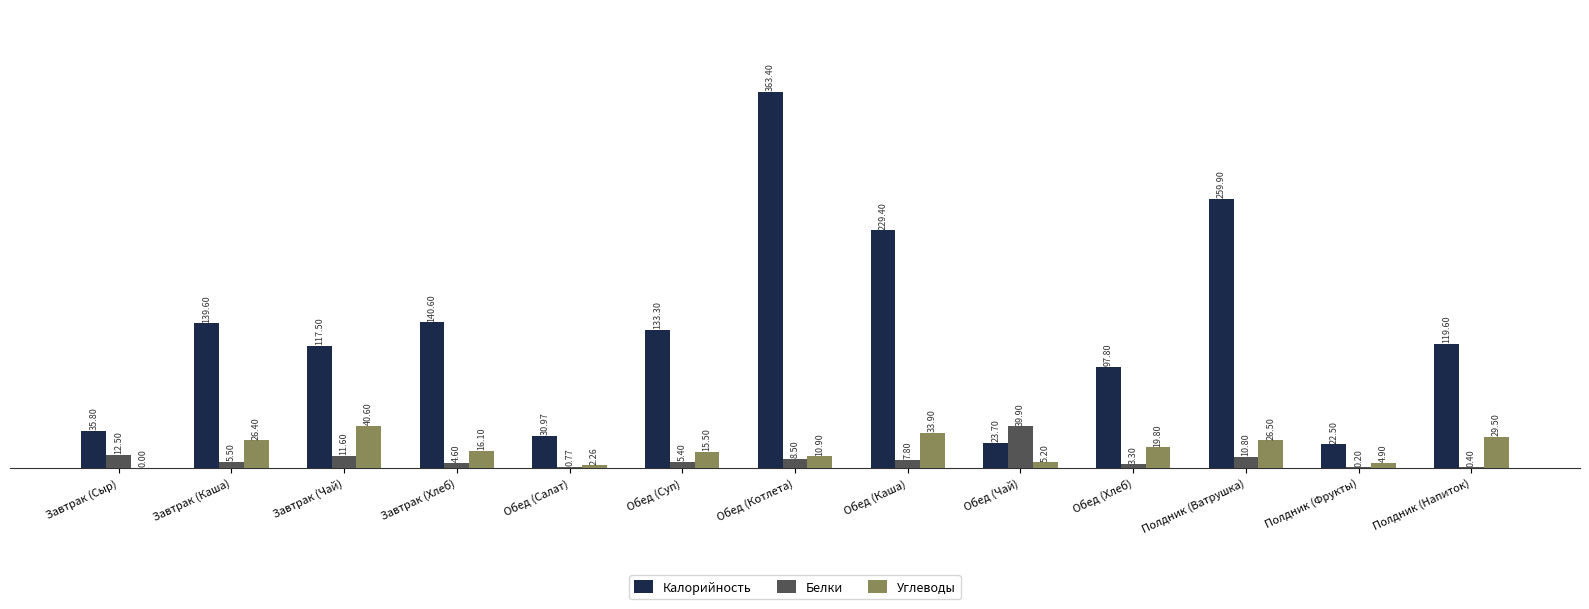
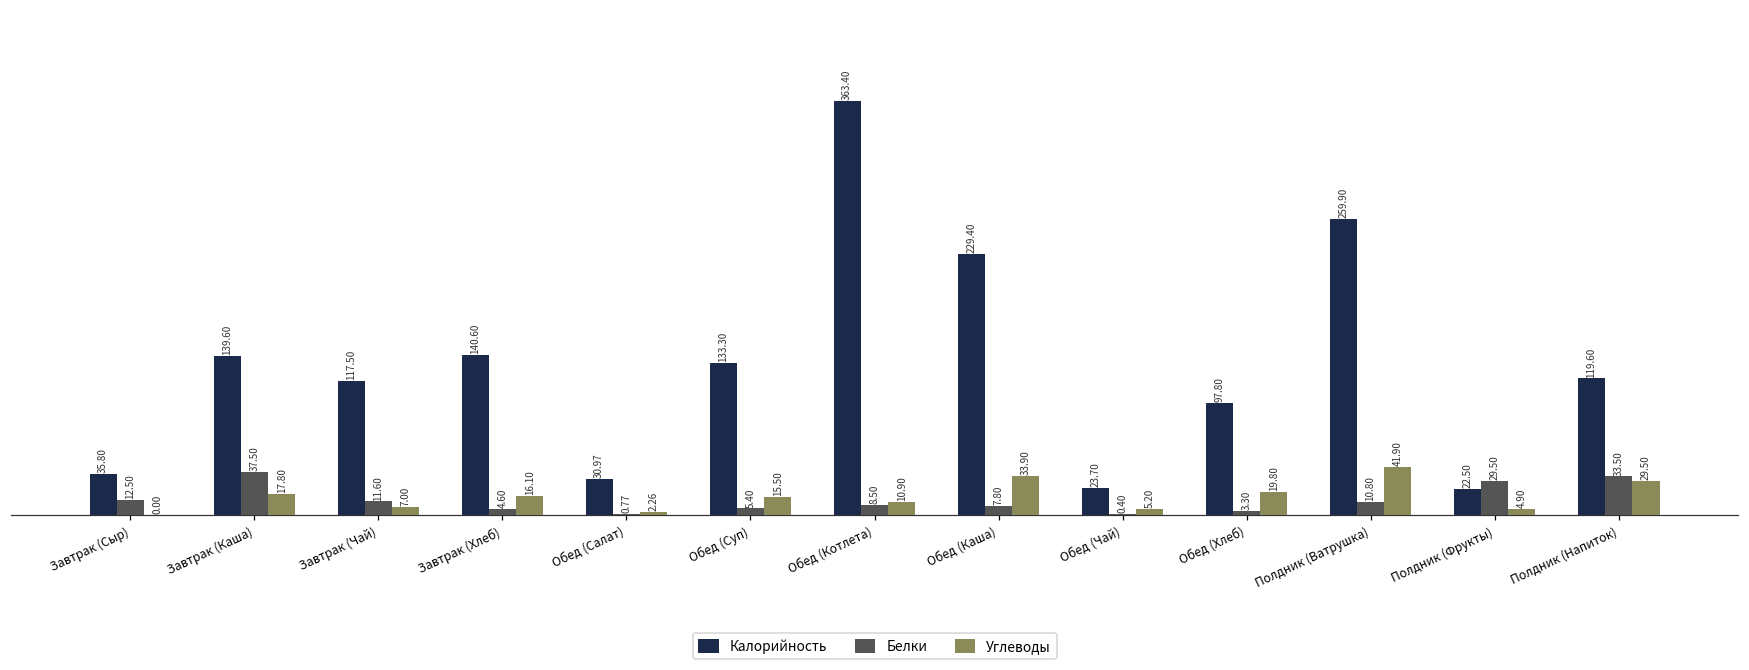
Белки, Завтрак (Каша): 5.50 -> 37.50
Углеводы, Завтрак (Каша): 26.40 -> 17.80
Углеводы, Завтрак (Чай): 40.60 -> 7.00
Белки, Обед (Чай): 39.90 -> 0.40
Углеводы, Полдник (Ватрушка): 26.50 -> 41.90
Белки, Полдник (Фрукты): 0.20 -> 29.50
Белки, Полдник (Напиток): 0.40 -> 33.50
